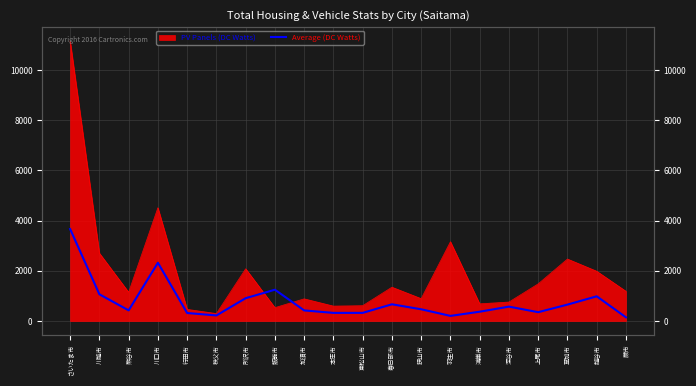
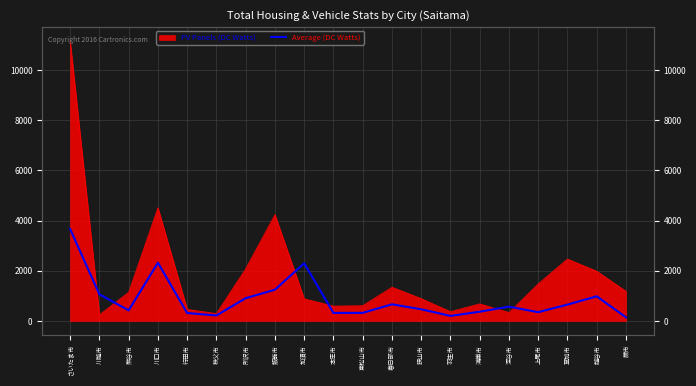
PV Panels (DC Watts), 川越市: 2700 -> 200
PV Panels (DC Watts), 飯能市: 500 -> 4200
Average (DC Watts), 加須市: 400 -> 2300
PV Panels (DC Watts), 羽生市: 3200 -> 400
PV Panels (DC Watts), 深谷市: 800 -> 300
